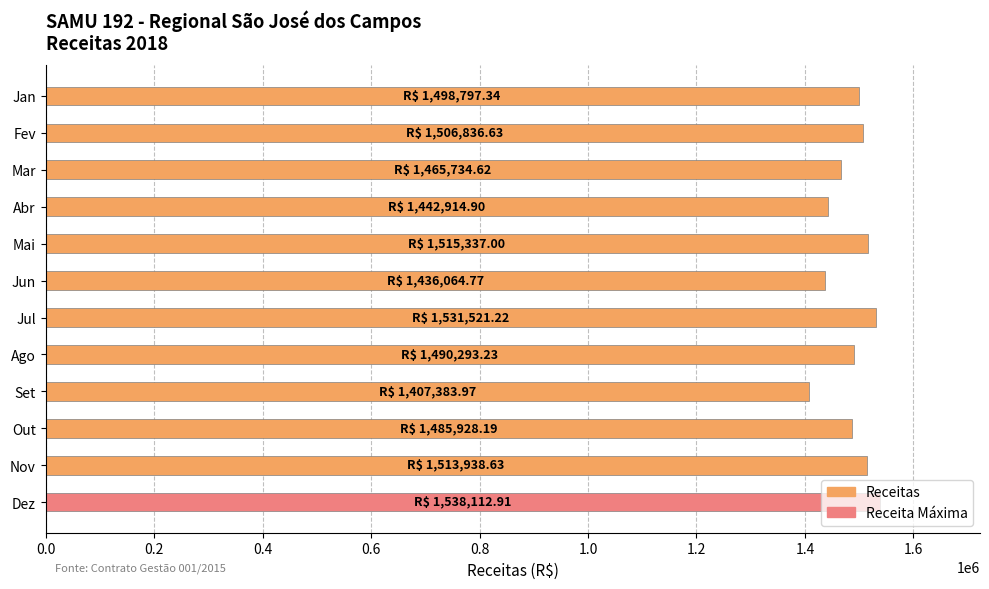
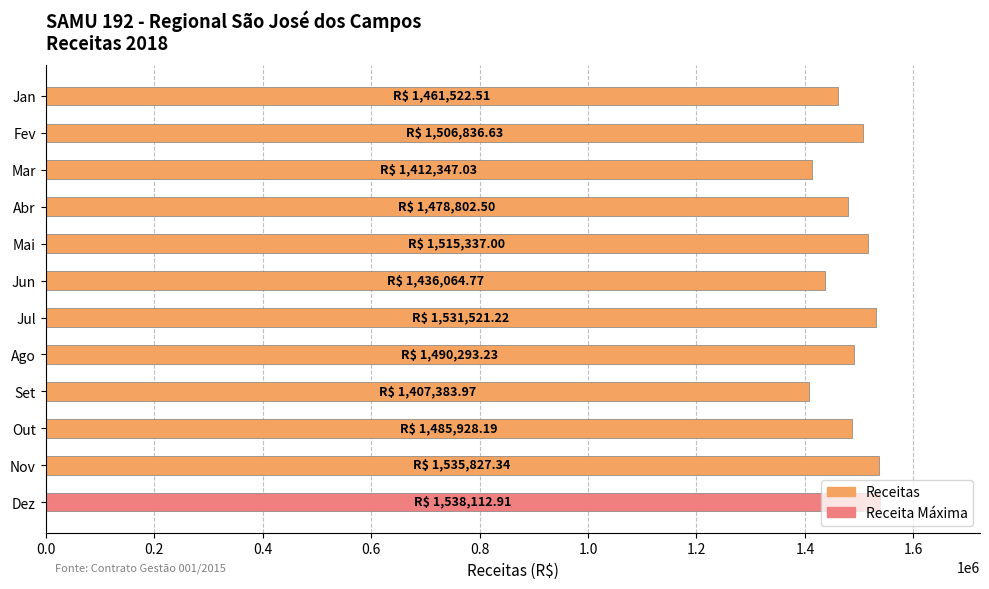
Jan: 1,498,797.34 -> 1,461,522.51
Mar: 1,465,734.62 -> 1,412,347.03
Abr: 1,442,914.90 -> 1,478,802.50
Nov: 1,513,938.63 -> 1,535,827.34
